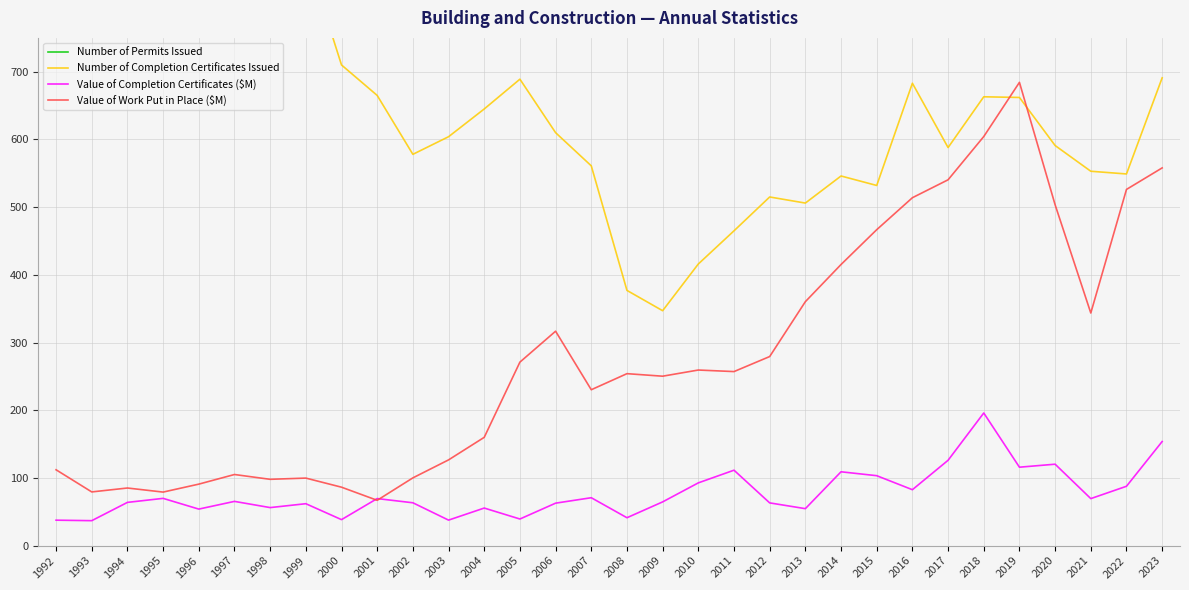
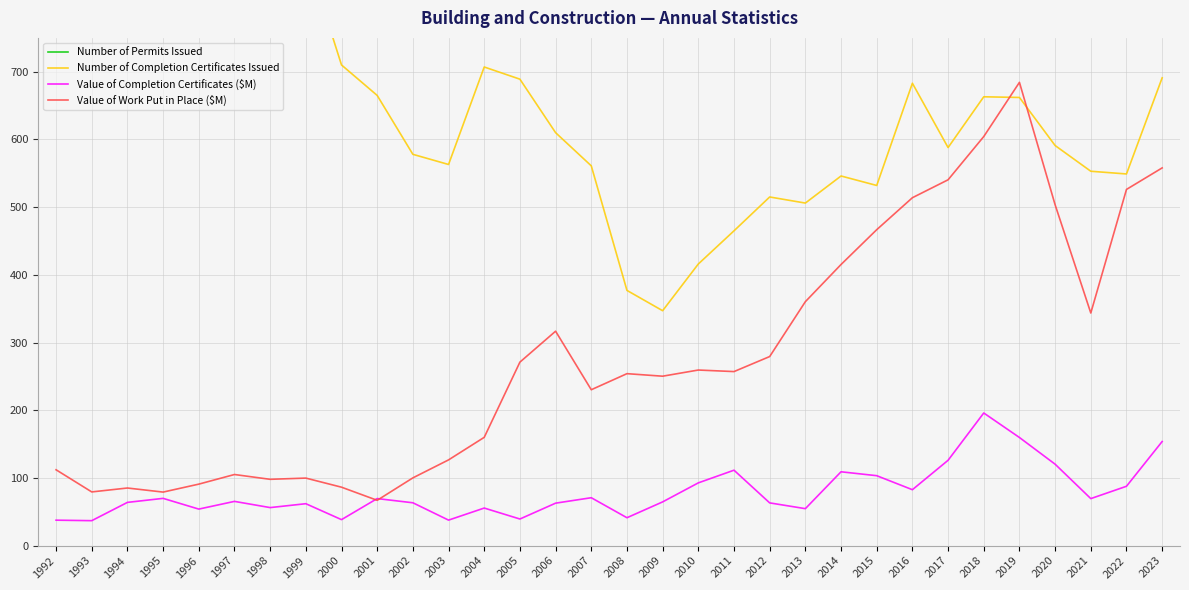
Number of Completion Certificates Issued, 2003: 600 -> 560
Number of Completion Certificates Issued, 2004: 650 -> 710
Value of Completion Certificates ($M), 2019: 120 -> 160
